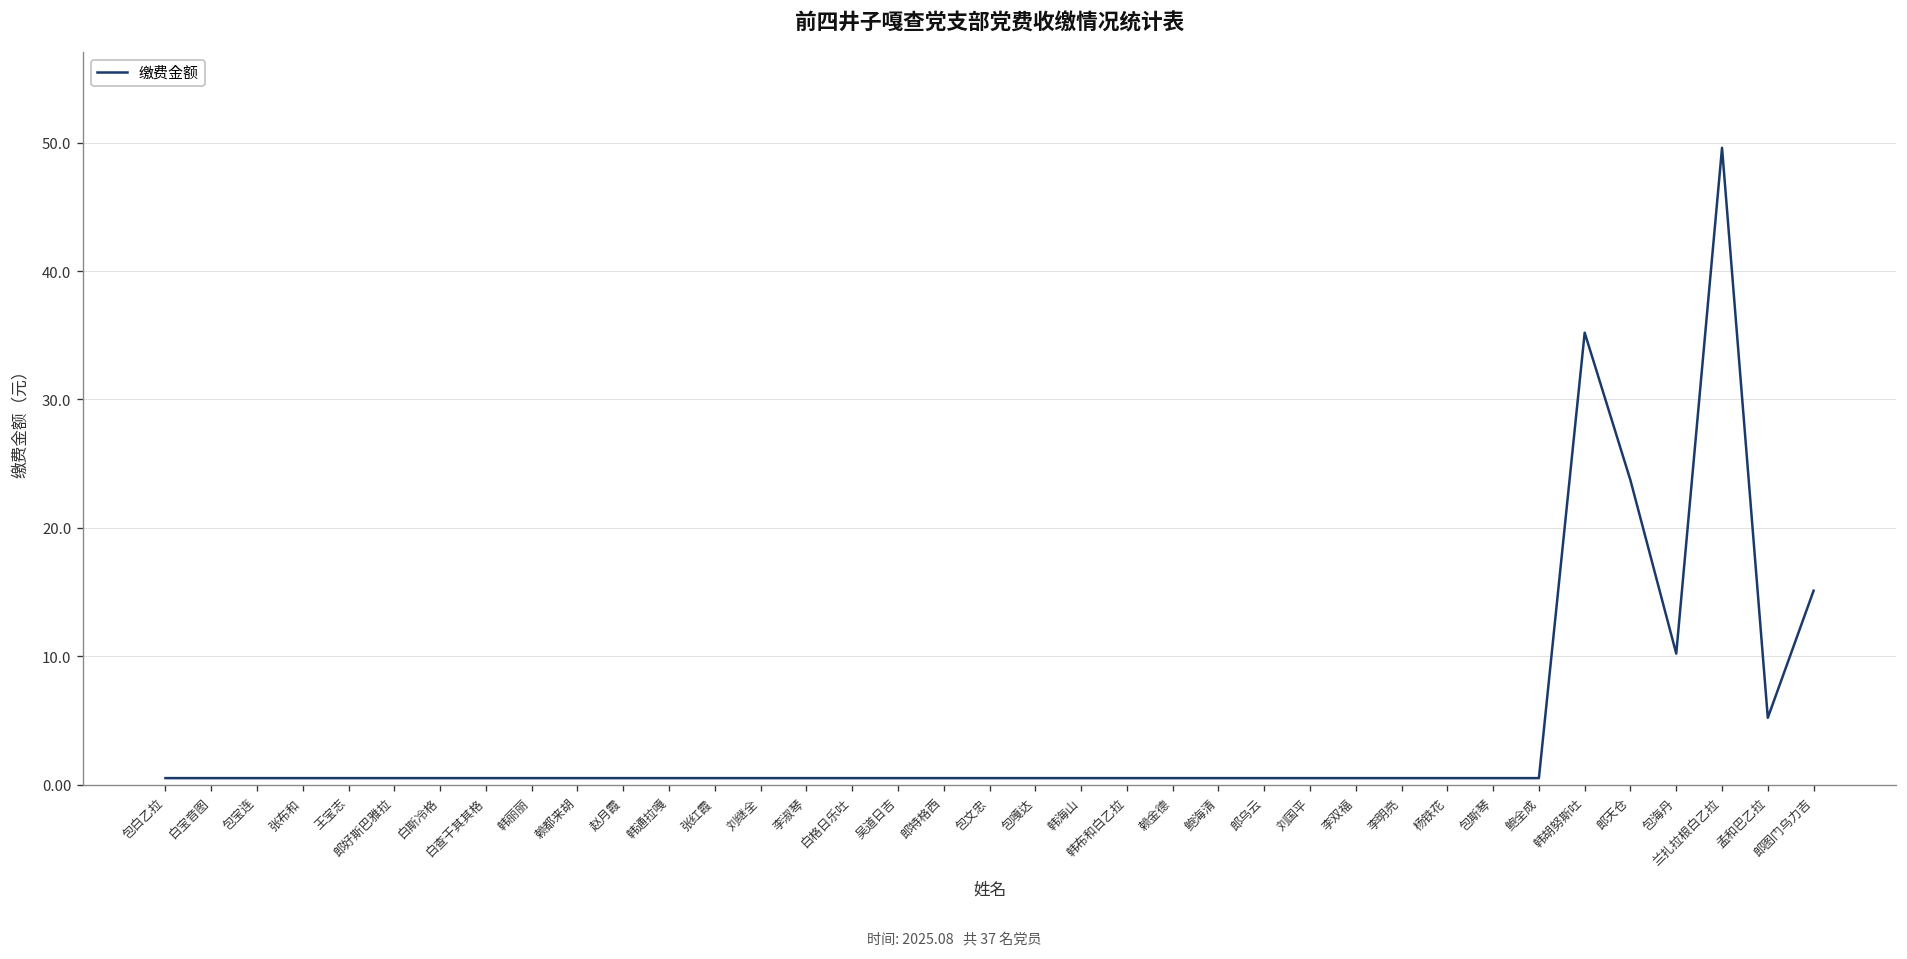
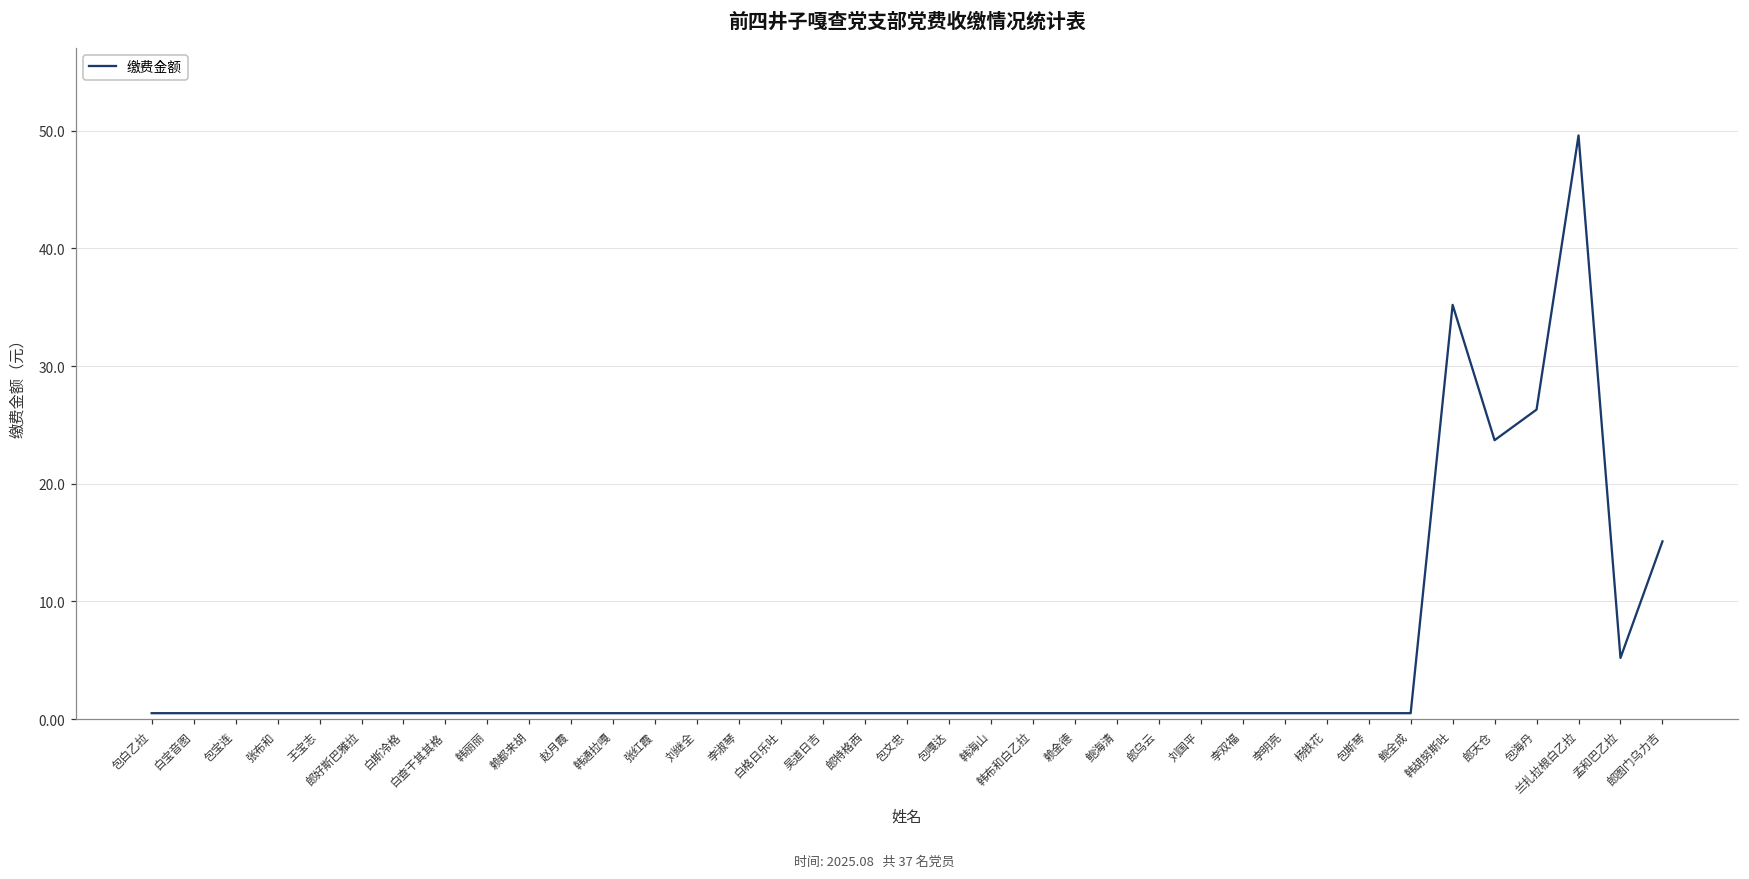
包海丹: 10.2 -> 26.3
